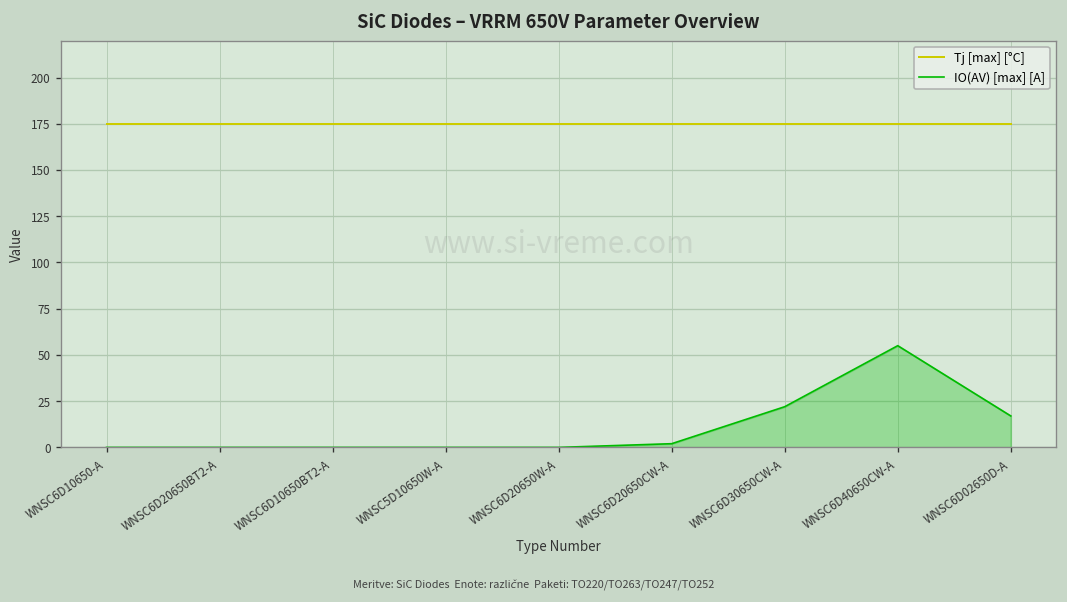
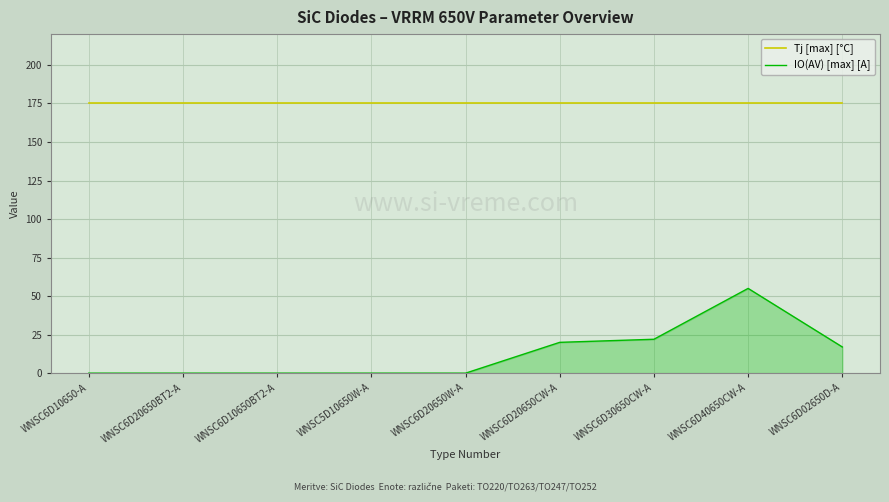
IO(AV) [max] [A], WNSC6D20650CW-A: 2 -> 20
